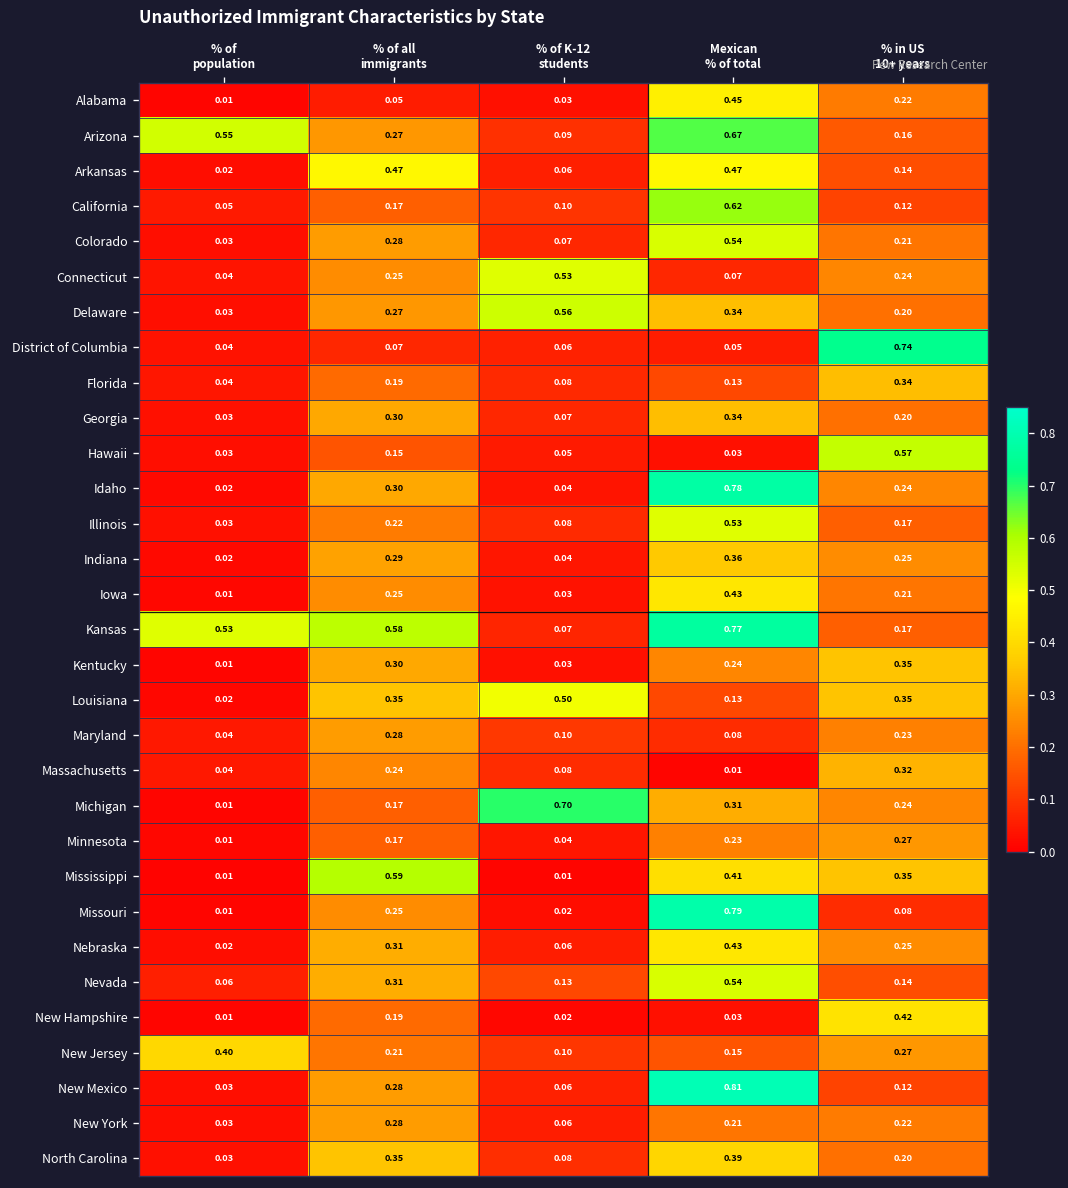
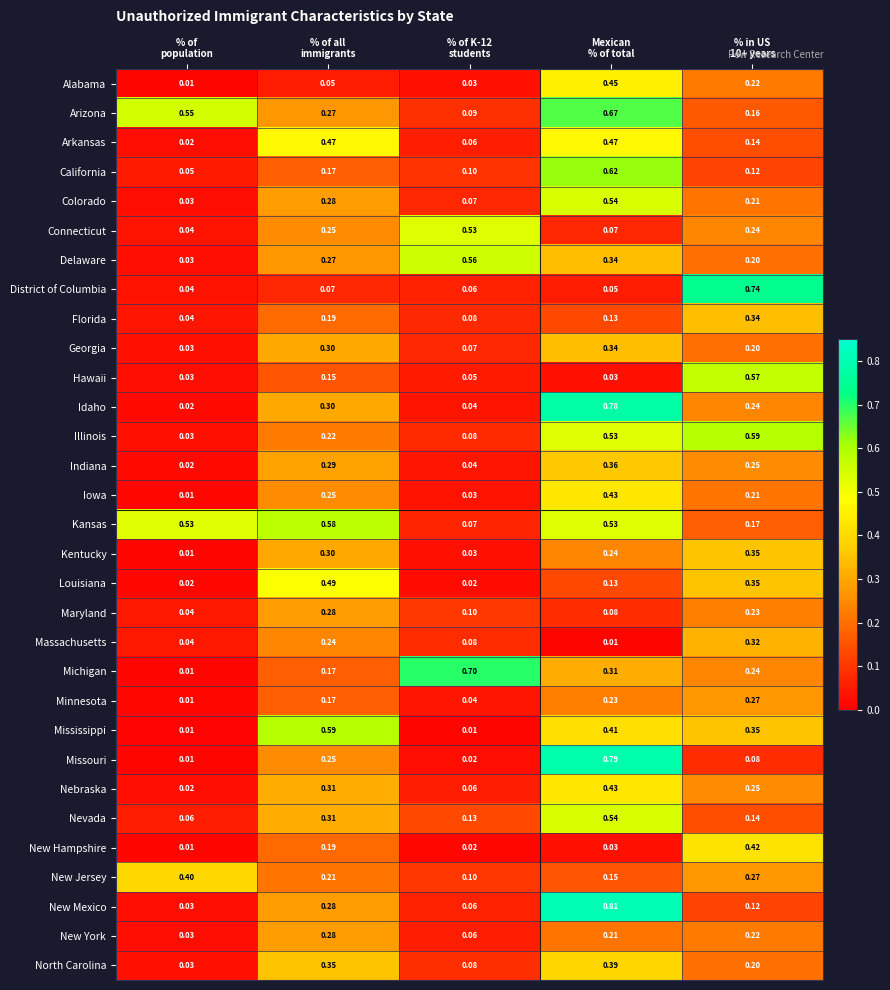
Illinois, % in US 10+ years: 0.17 -> 0.59
Kansas, Mexican % of total: 0.77 -> 0.53
Louisiana, % of all immigrants: 0.35 -> 0.49
Louisiana, % of K-12 students: 0.50 -> 0.02
